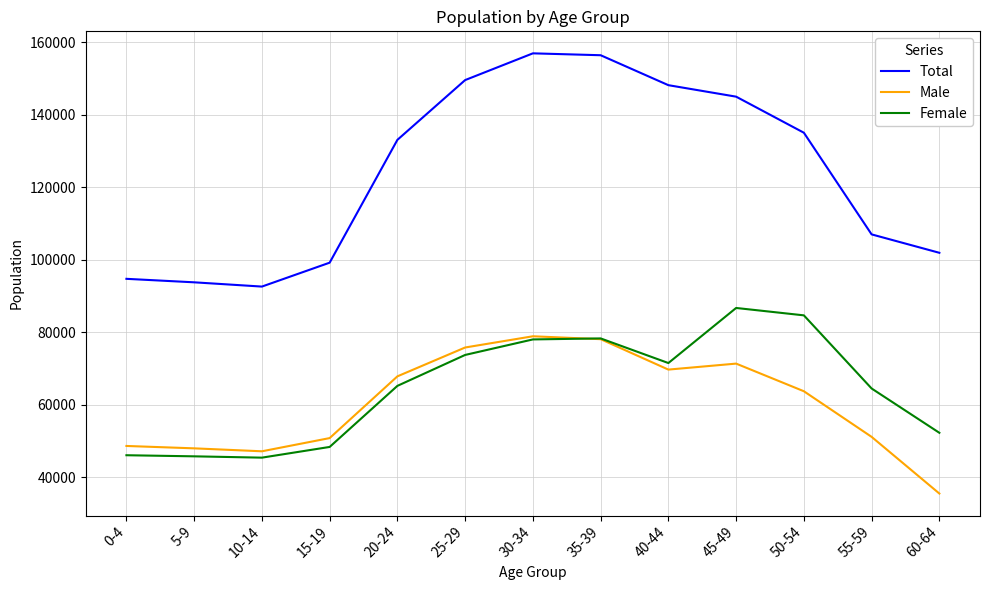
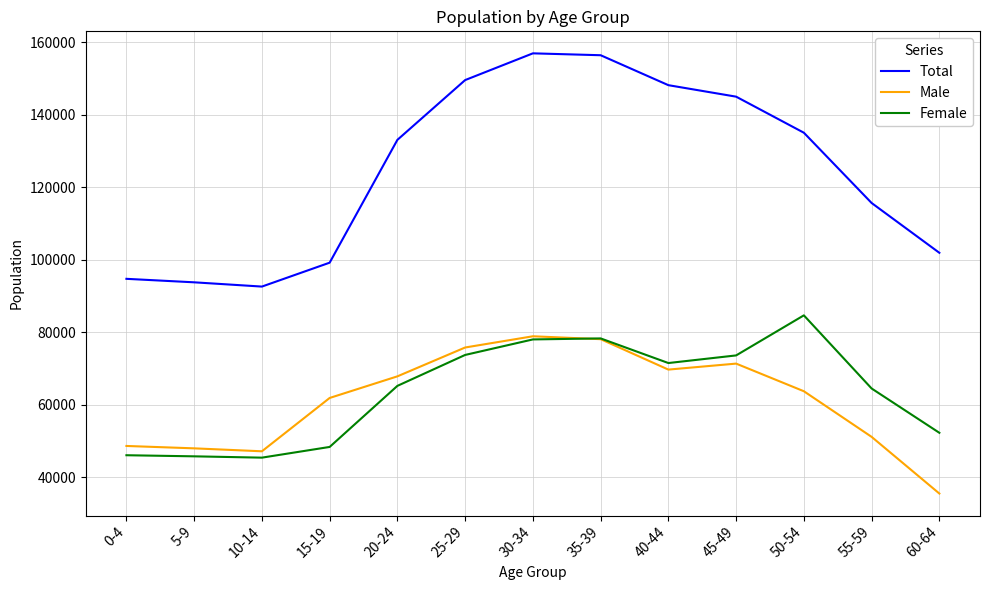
Male, 15-19: 51000 -> 62000
Female, 45-49: 87000 -> 74000
Total, 55-59: 107000 -> 116000
